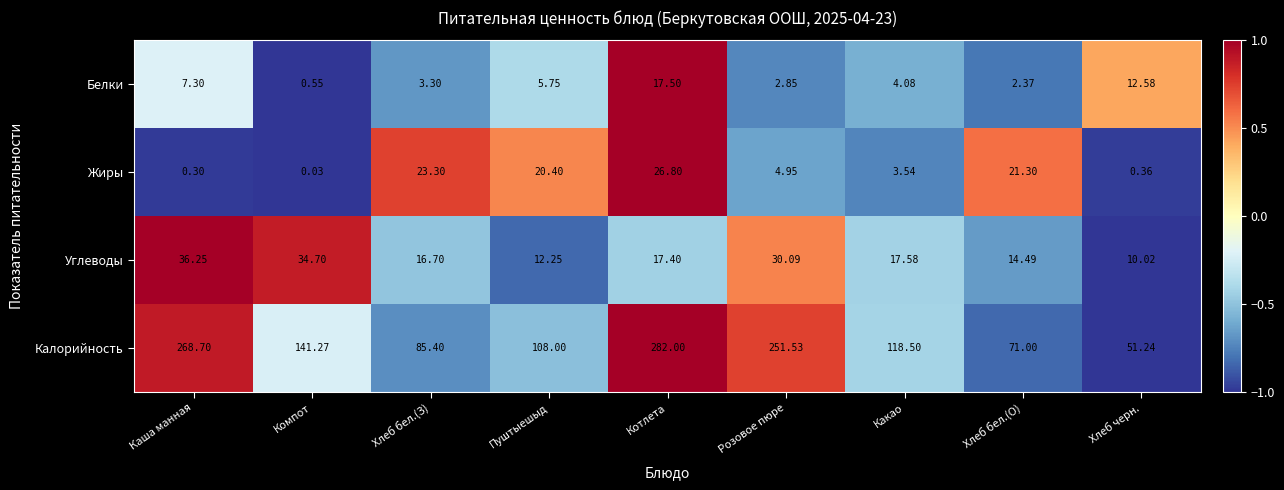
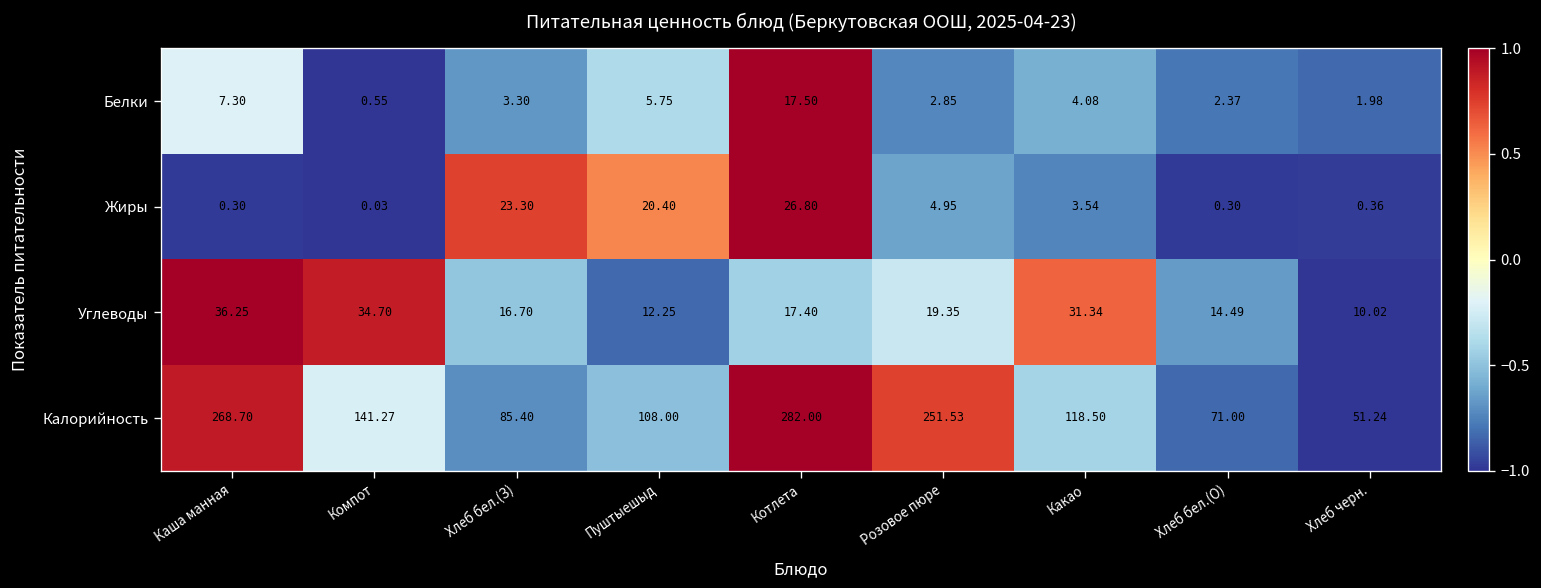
Белки, Хлеб черн.: 12.58 -> 1.98
Жиры, Хлеб бел.(О): 21.30 -> 0.30
Углеводы, Розовое пюре: 30.09 -> 19.35
Углеводы, Какао: 17.58 -> 31.34
